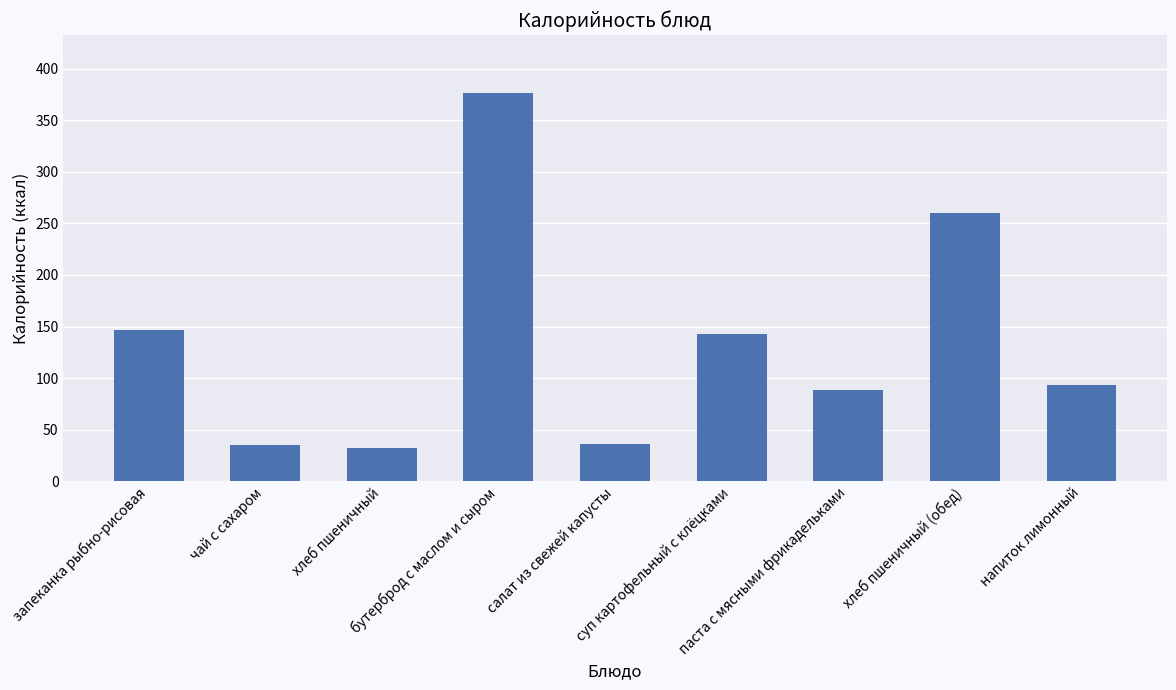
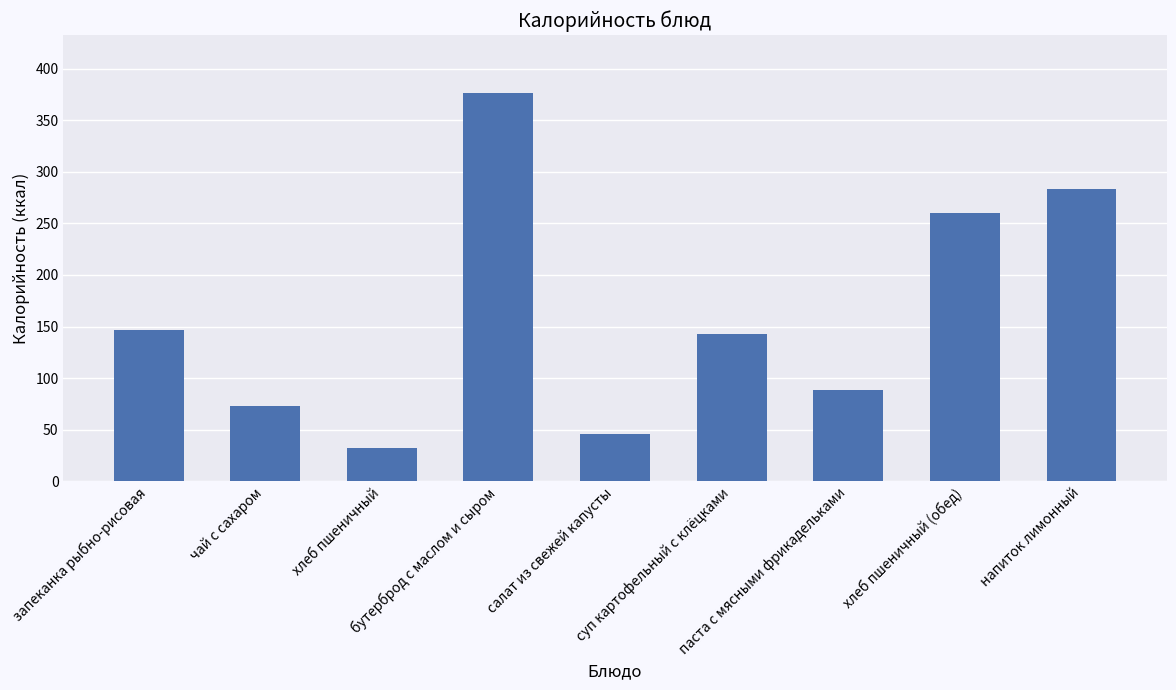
чай с сахаром: 35 -> 73
салат из свежей капусты: 36 -> 46
напиток лимонный: 93 -> 283
